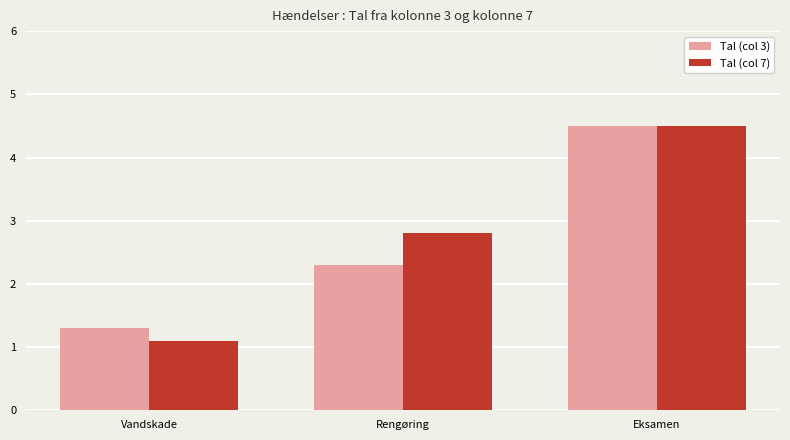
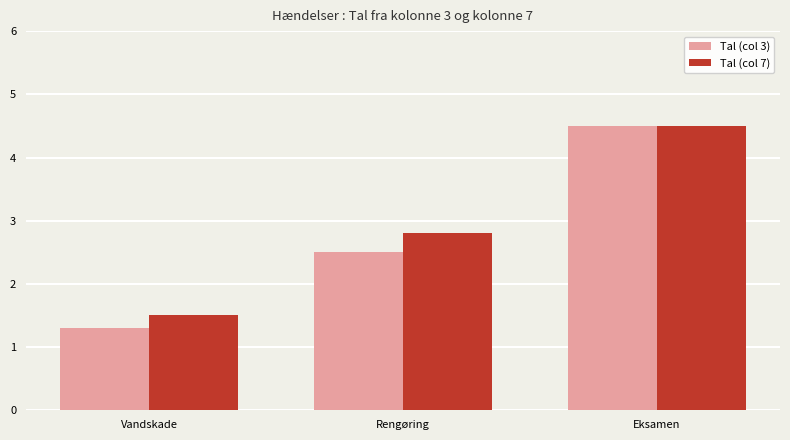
Tal (col 7), Vandskade: 1.1 -> 1.5
Tal (col 3), Rengøring: 2.3 -> 2.5
